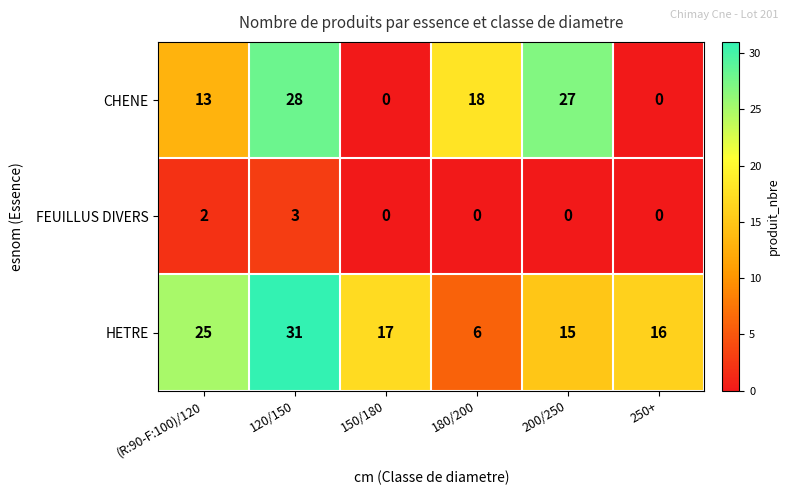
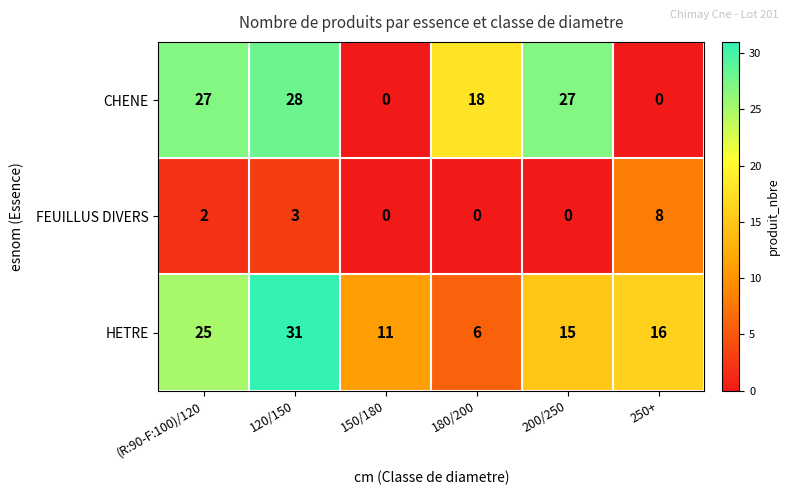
CHENE, (R:90-F:100)/120: 13 -> 27
FEUILLUS DIVERS, 250+: 0 -> 8
HETRE, 150/180: 17 -> 11
